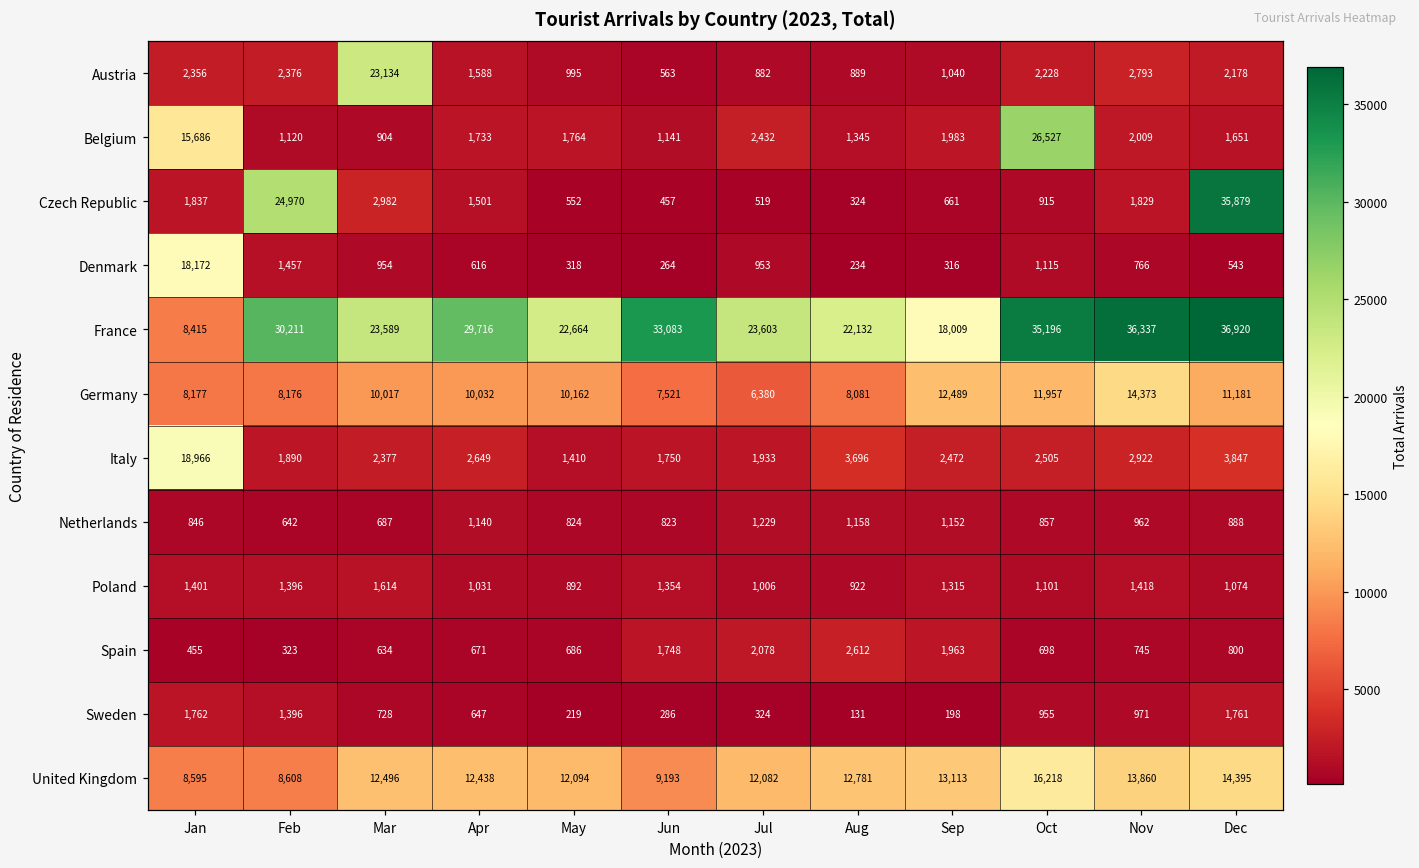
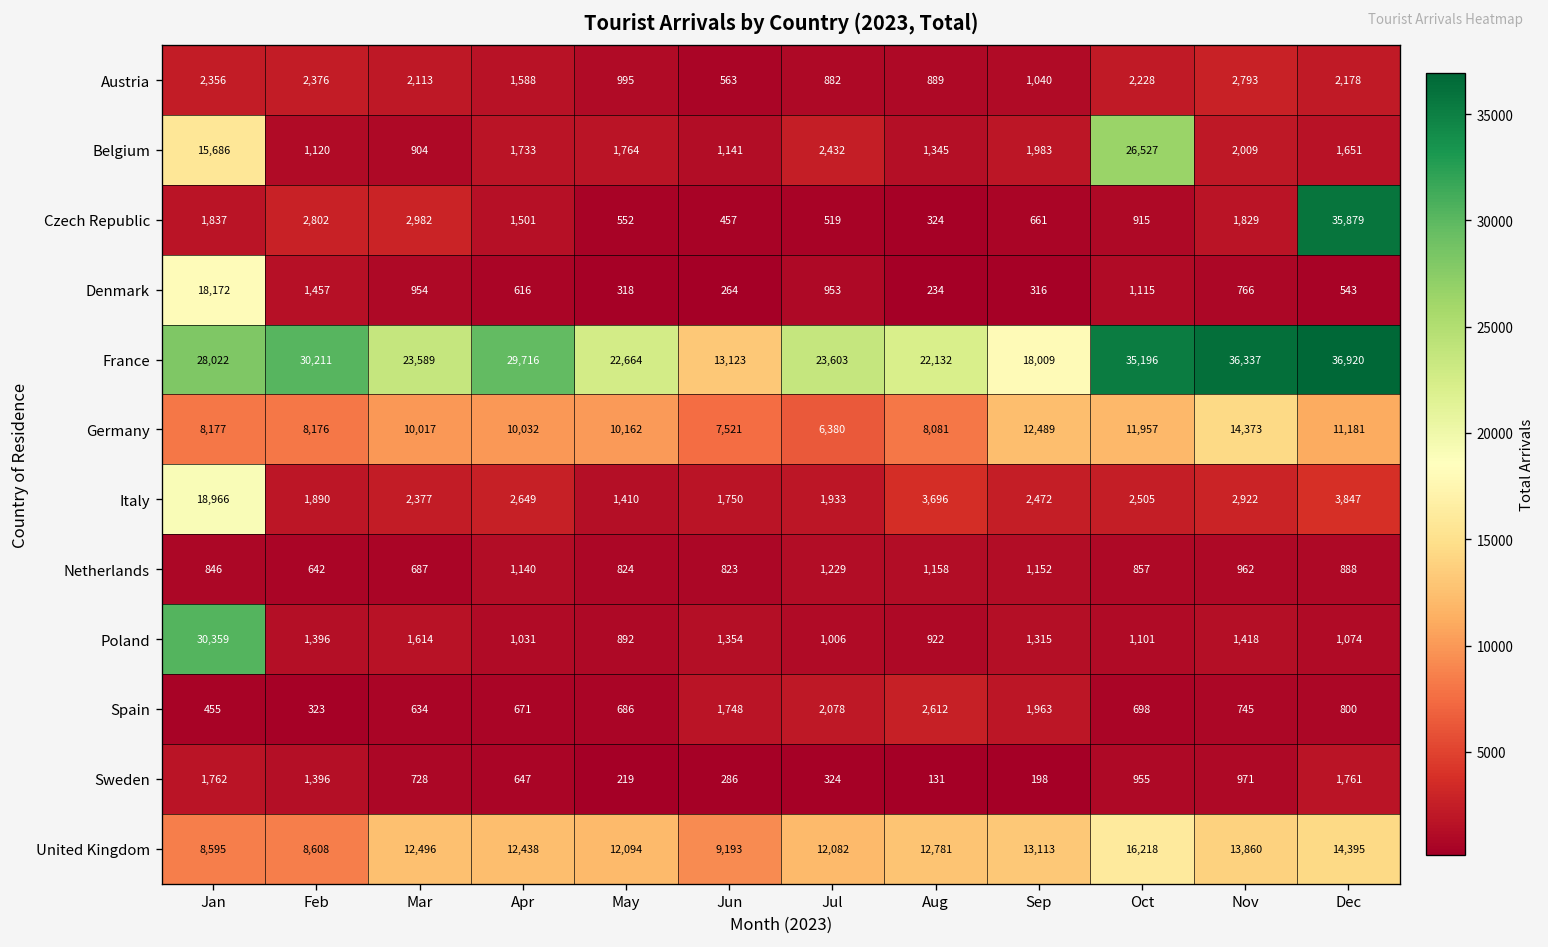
Austria, Mar: 23,134 -> 2,113
Czech Republic, Feb: 24,970 -> 2,802
France, Jan: 8,415 -> 28,022
France, Jun: 33,083 -> 13,123
Poland, Jan: 1,401 -> 30,359
